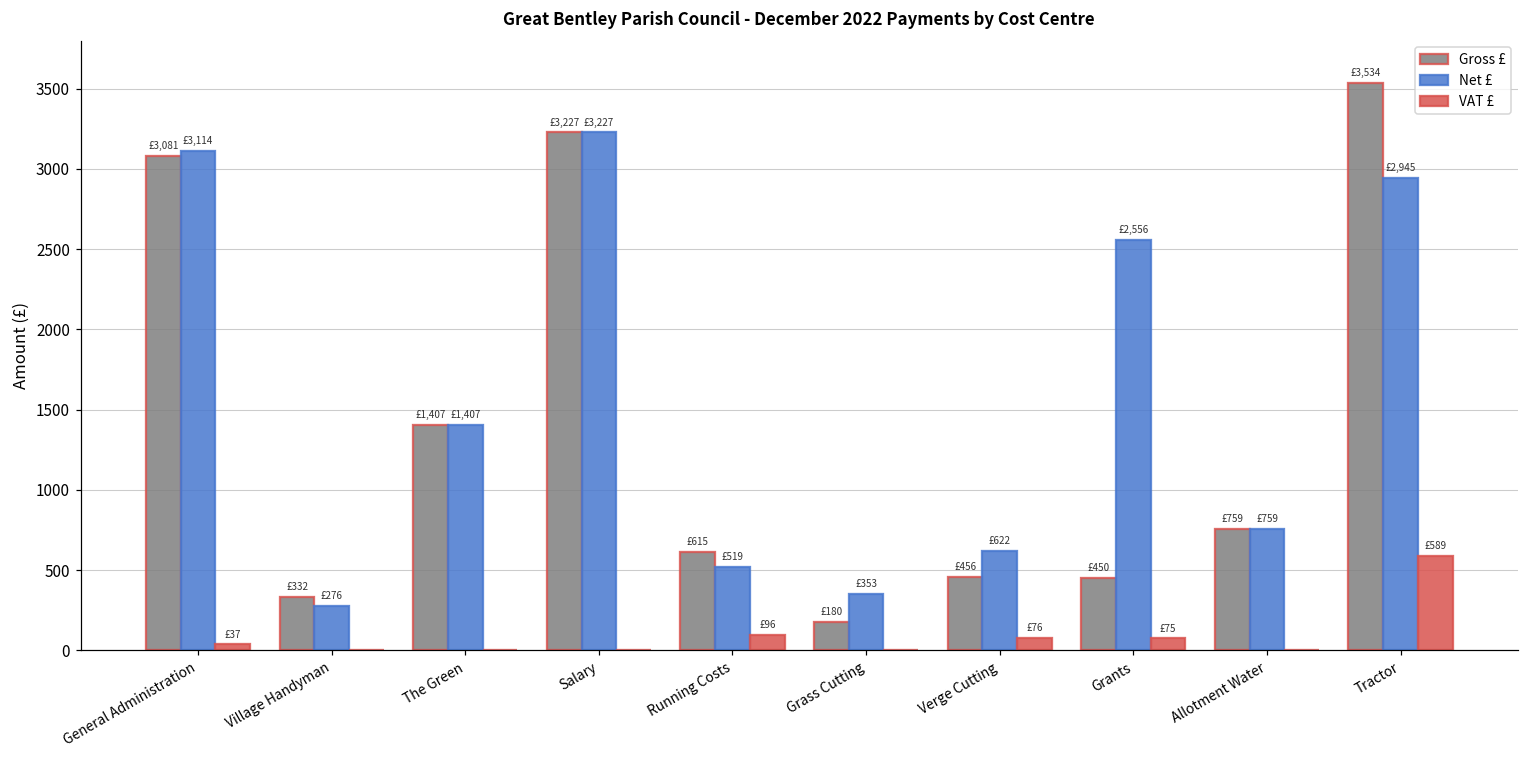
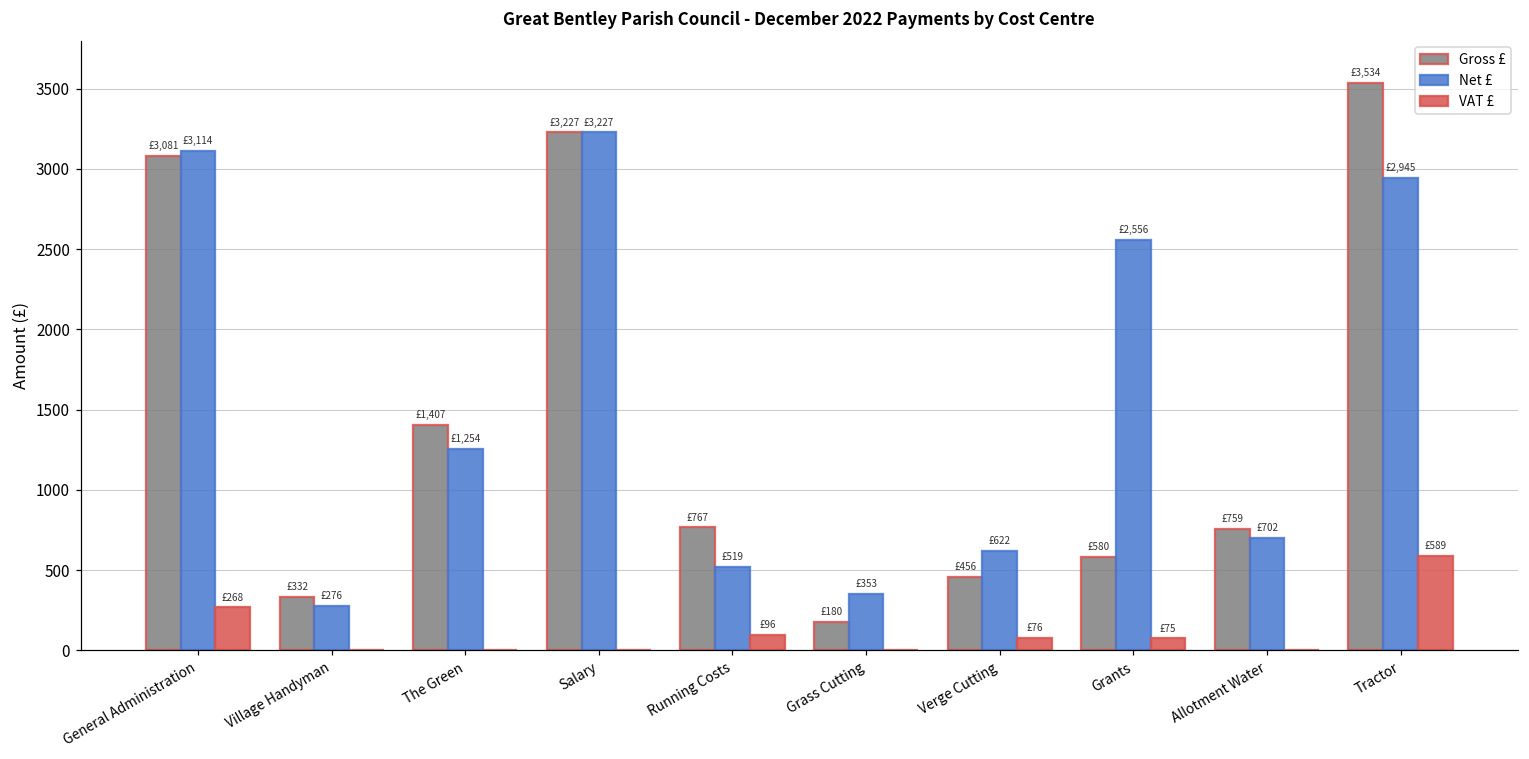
VAT £, General Administration: £37 -> £268
Net £, The Green: £1,407 -> £1,254
Gross £, Running Costs: £615 -> £767
Gross £, Grants: £450 -> £580
Net £, Allotment Water: £759 -> £702
